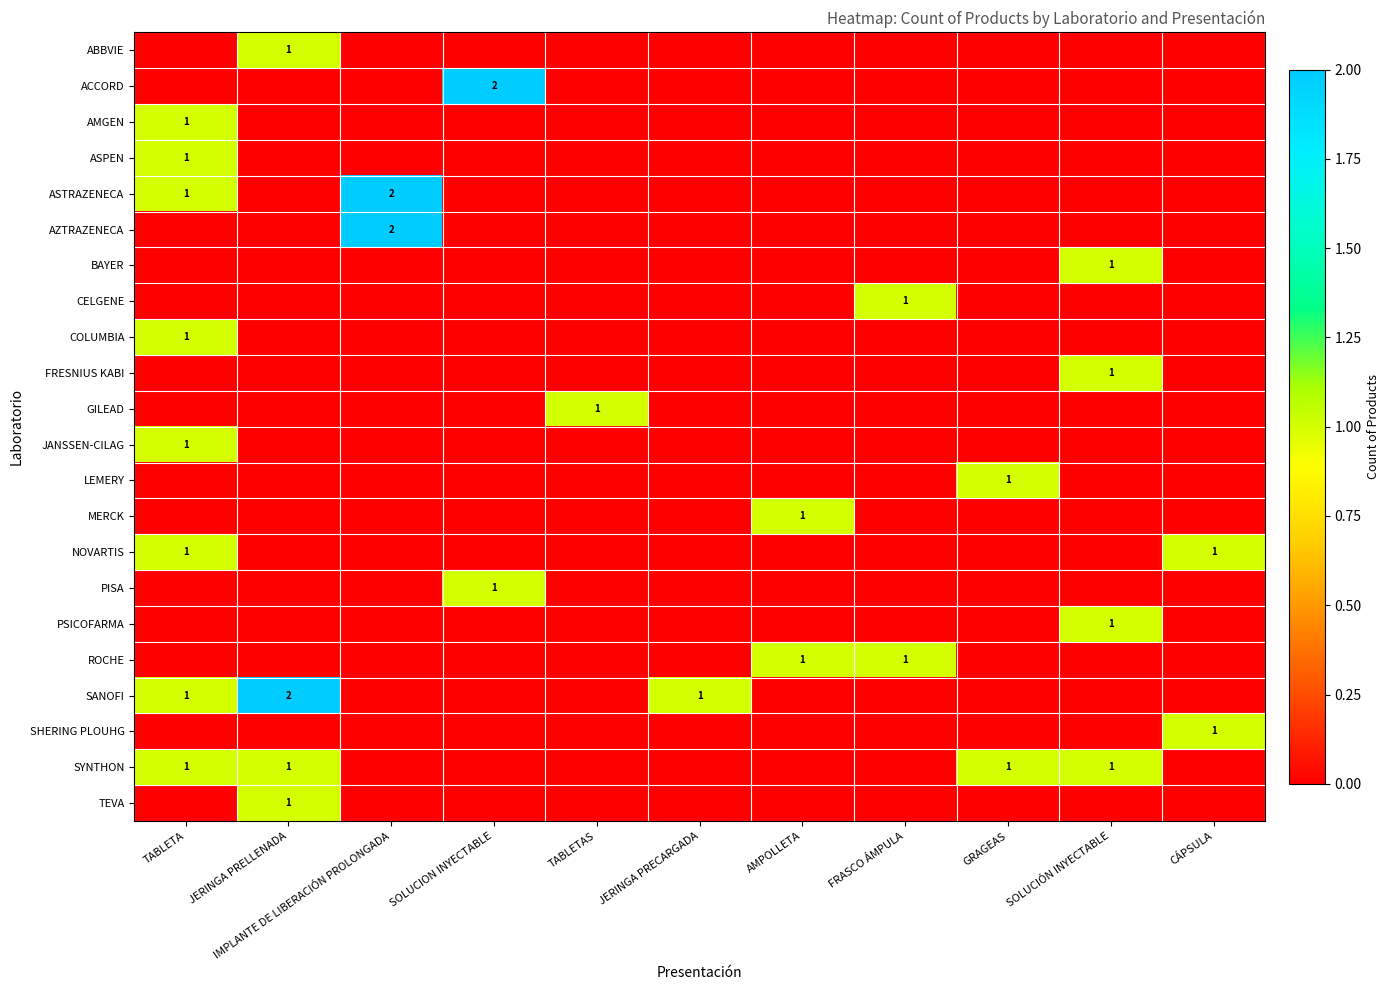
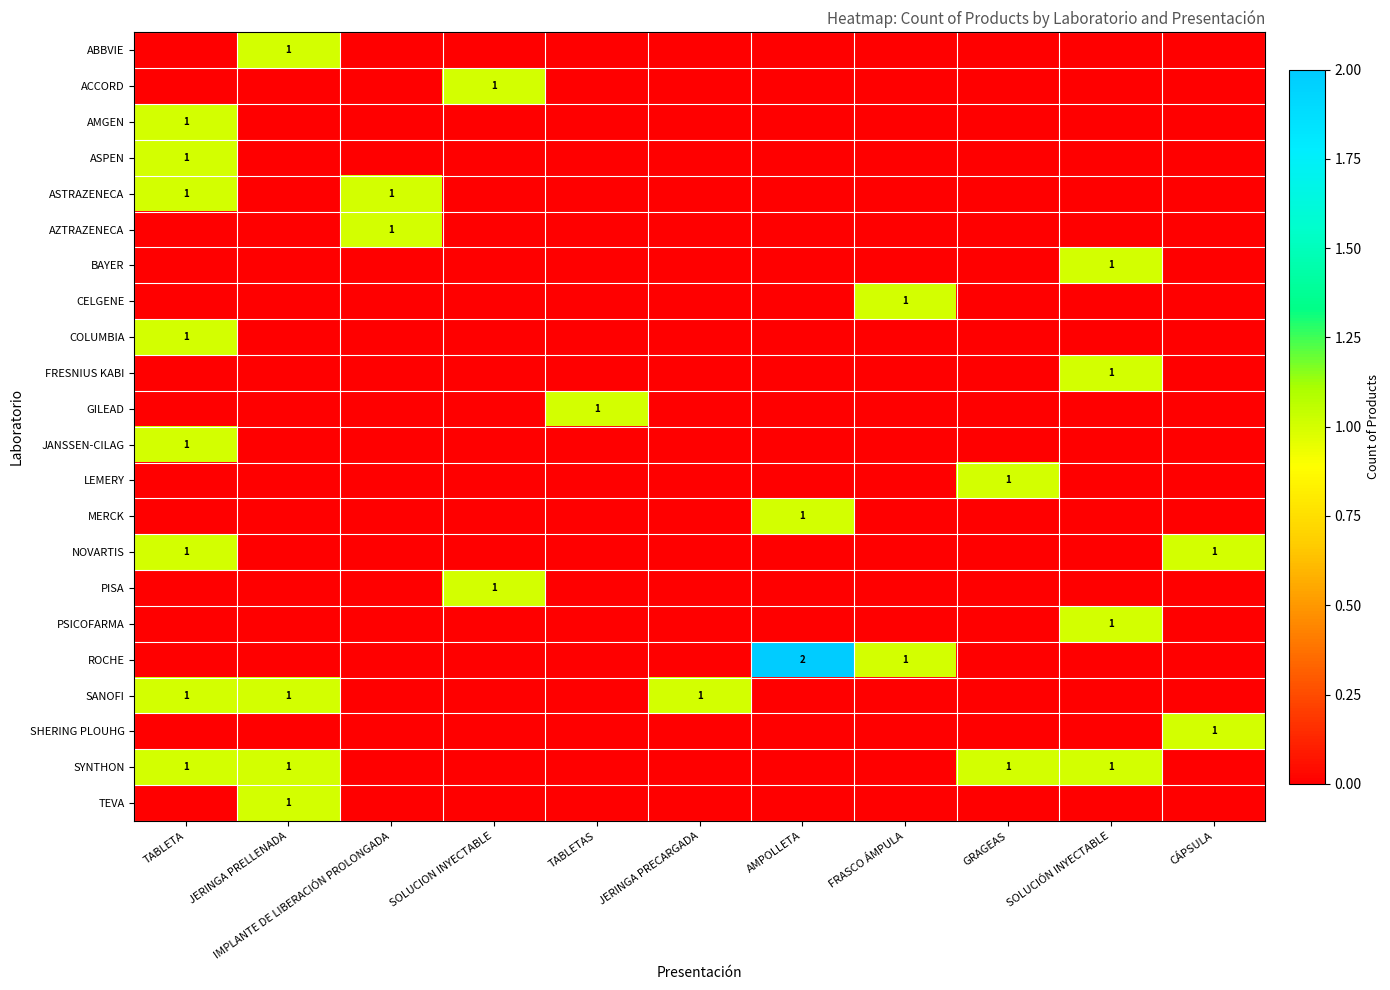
ACCORD, SOLUCION INYECTABLE: 2 -> 1
ASTRAZENECA, IMPLANTE DE LIBERACIÓN PROLONGADA: 2 -> 1
AZTRAZENECA, IMPLANTE DE LIBERACIÓN PROLONGADA: 2 -> 1
ROCHE, AMPOLLETA: 1 -> 2
SANOFI, JERINGA PRELLENADA: 2 -> 1
